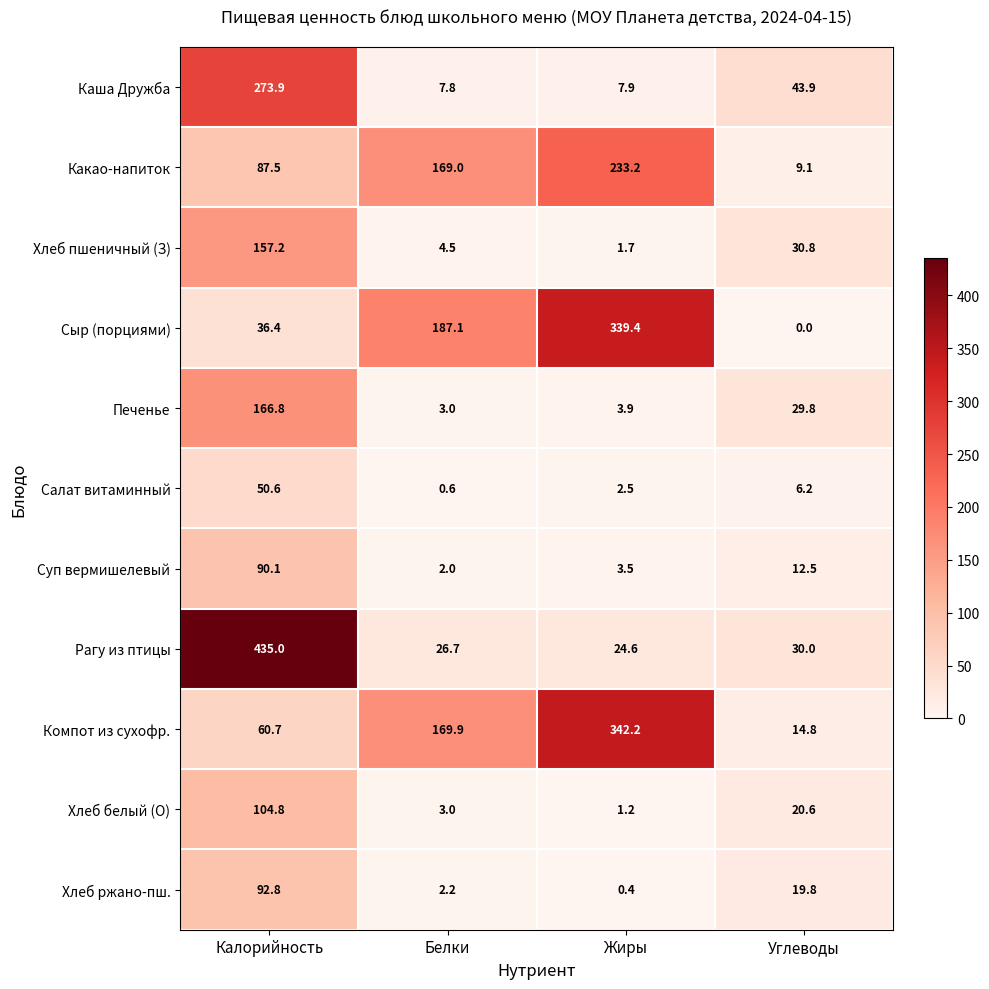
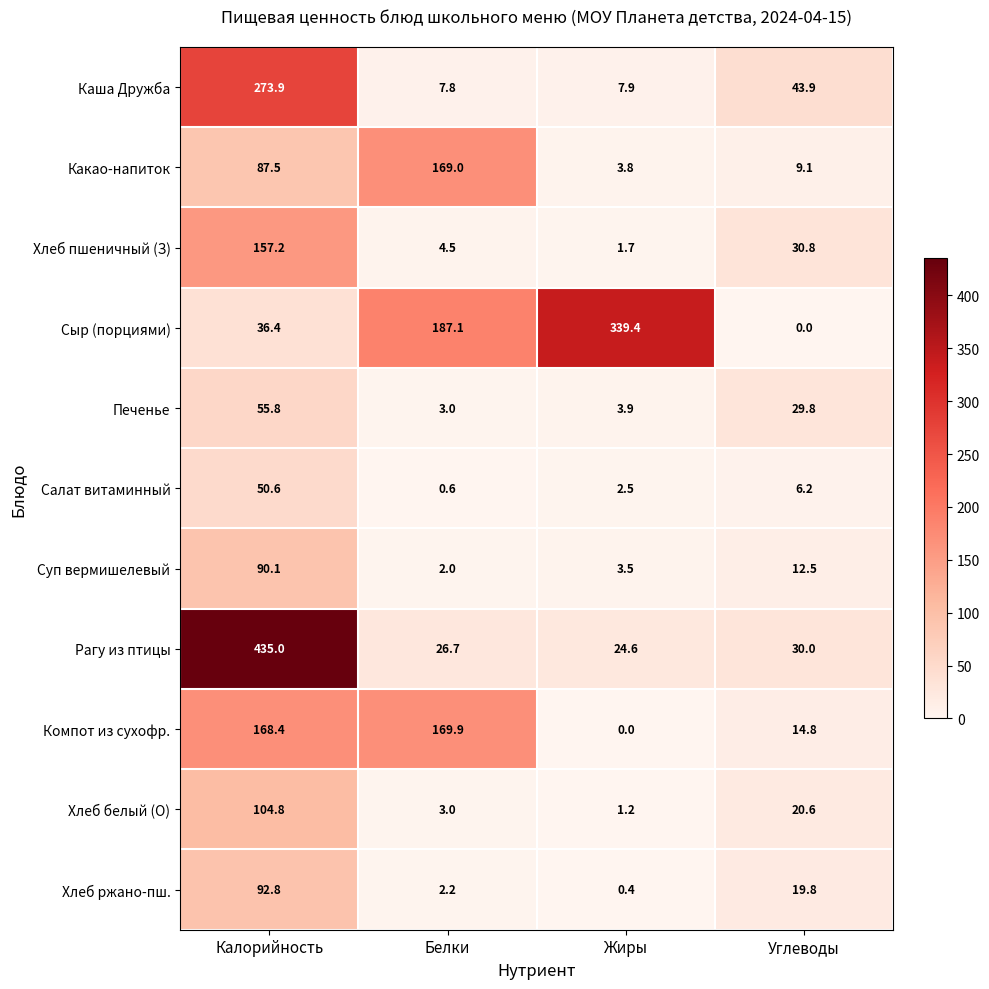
Какао-напиток, Жиры: 233.2 -> 3.8
Печенье, Калорийность: 166.8 -> 55.8
Компот из сухофр., Калорийность: 60.7 -> 168.4
Компот из сухофр., Жиры: 342.2 -> 0.0
